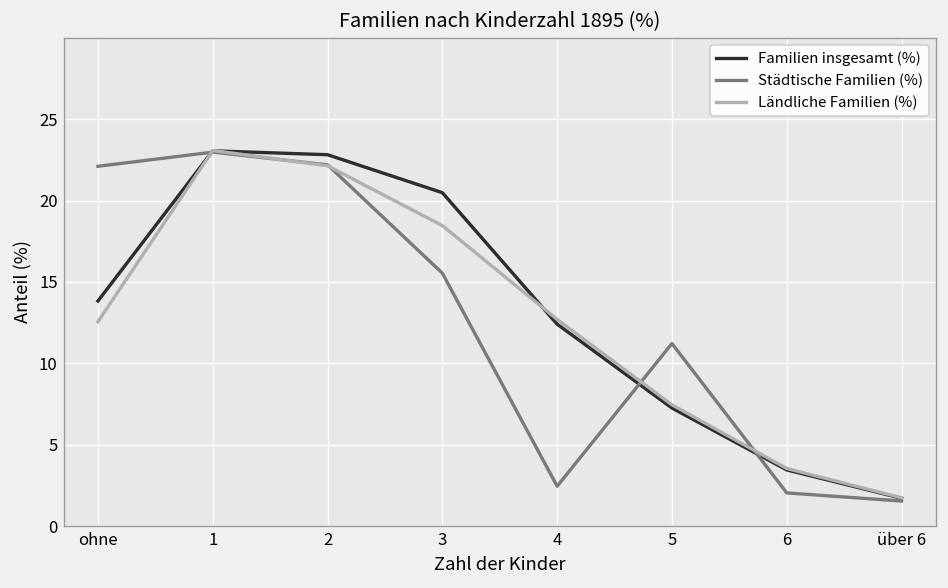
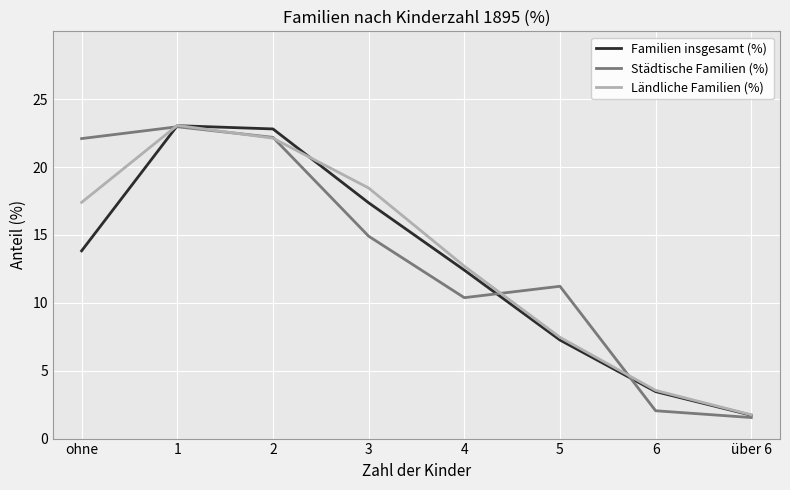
Ländliche Familien (%), ohne: 12.6 -> 17.4
Familien insgesamt (%), 3: 20.5 -> 17.4
Städtische Familien (%), 3: 15.5 -> 14.9
Städtische Familien (%), 4: 2.5 -> 10.4
